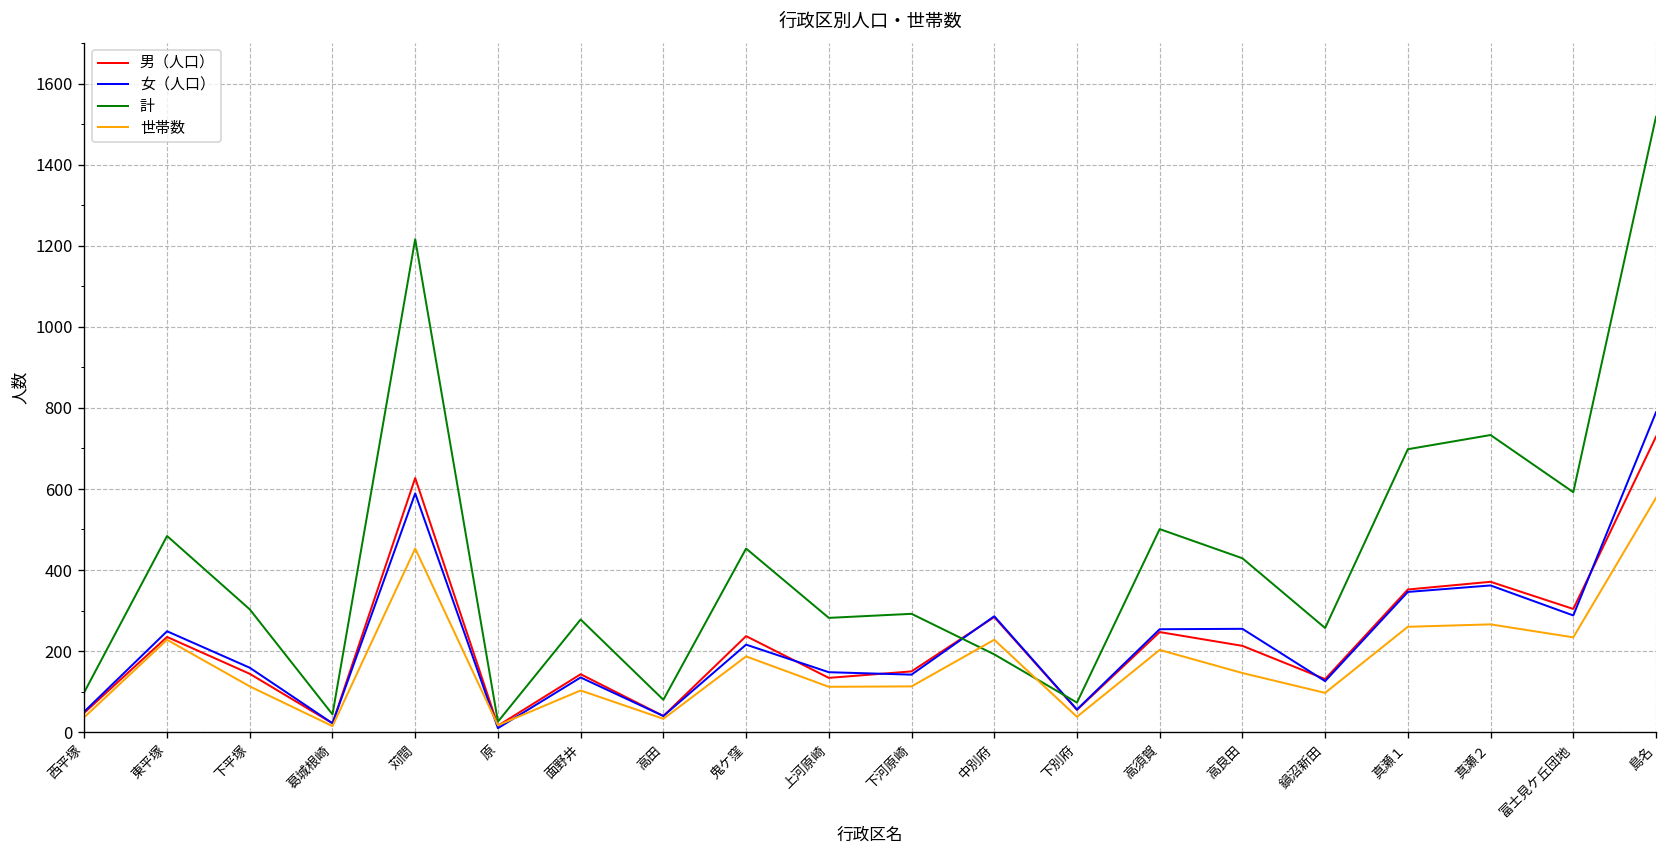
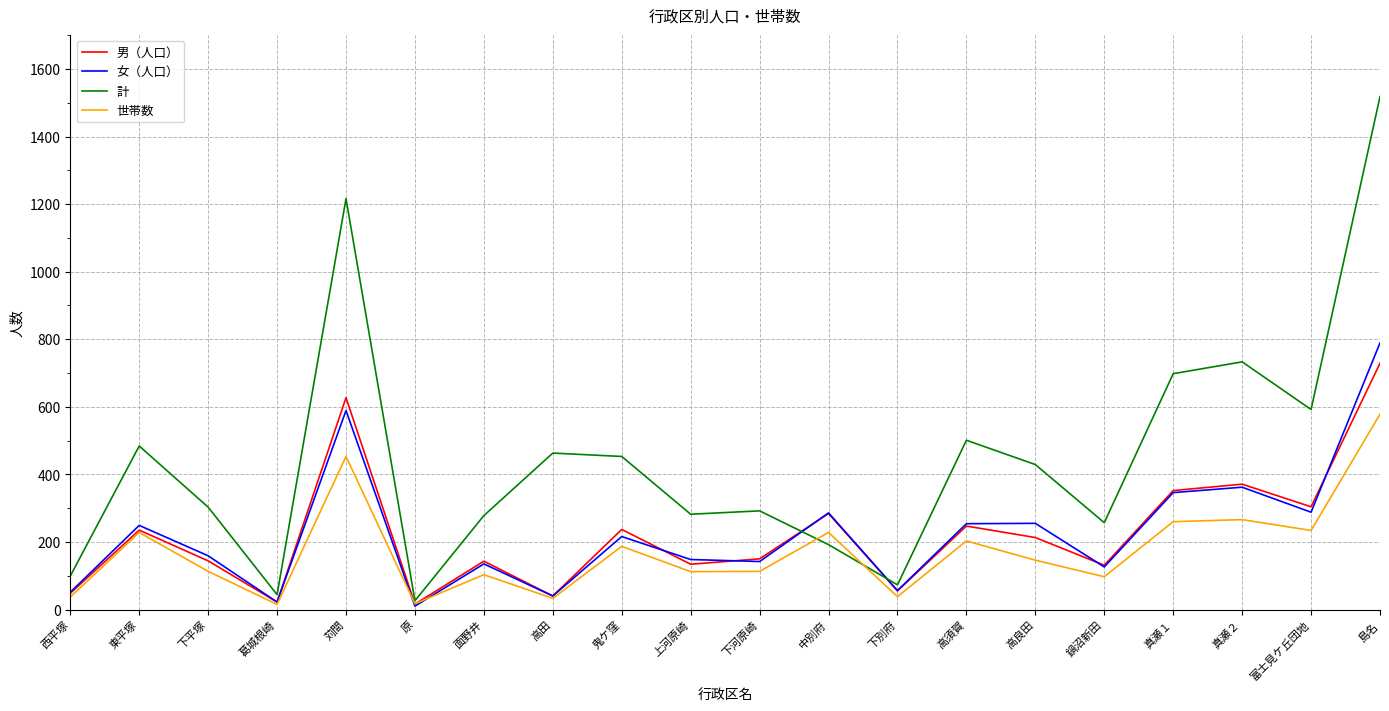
計, 高田: 80 -> 460
